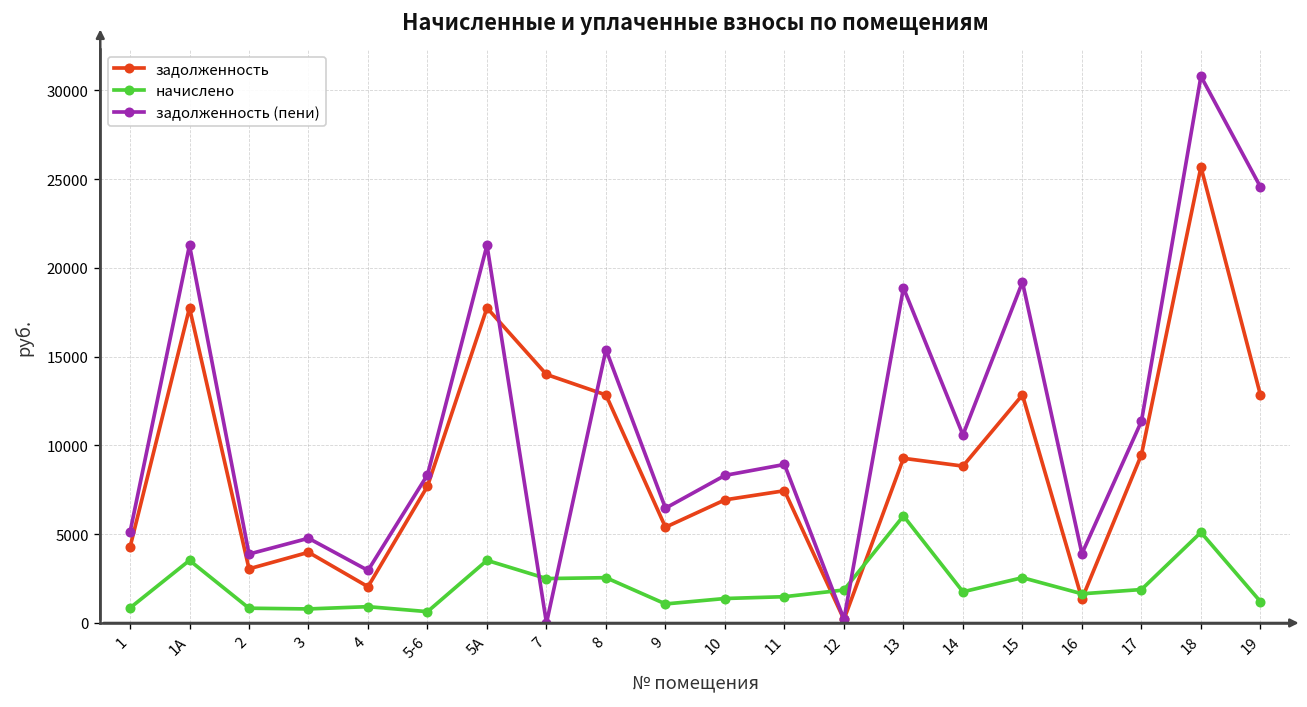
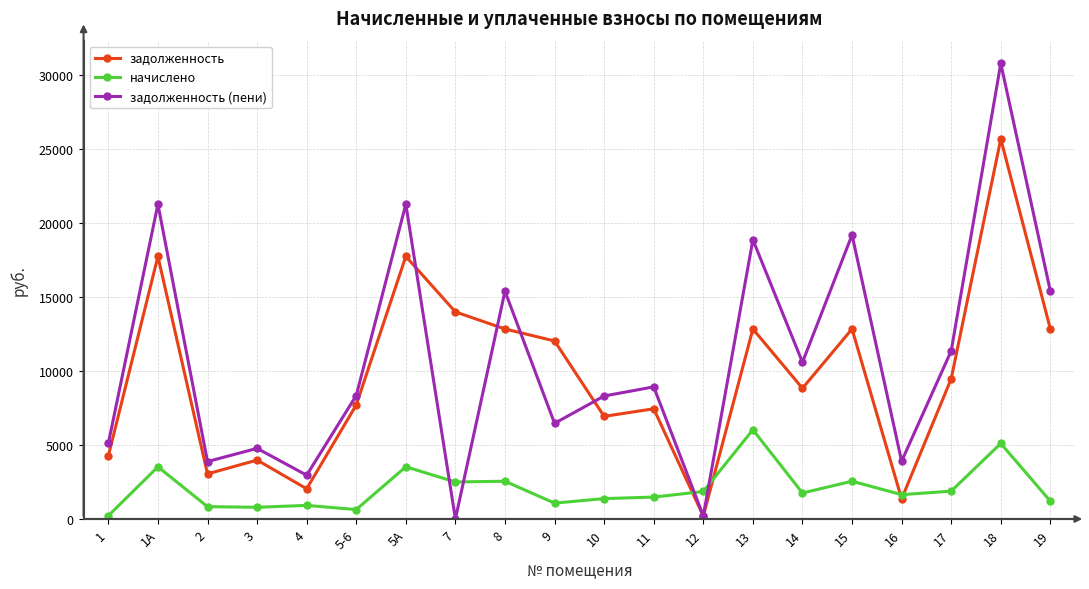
начислено, 1: 800 -> 200
задолженность, 9: 5400 -> 12000
задолженность, 13: 9300 -> 12800
задолженность (пени), 19: 24600 -> 15400
